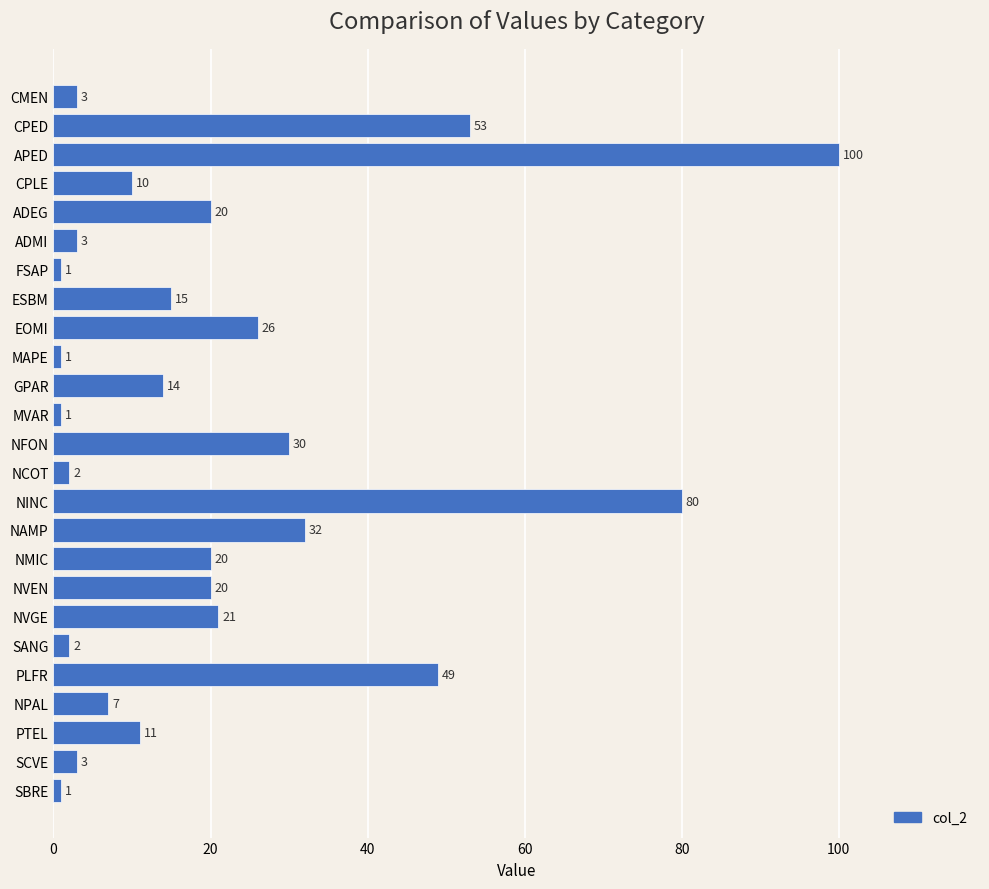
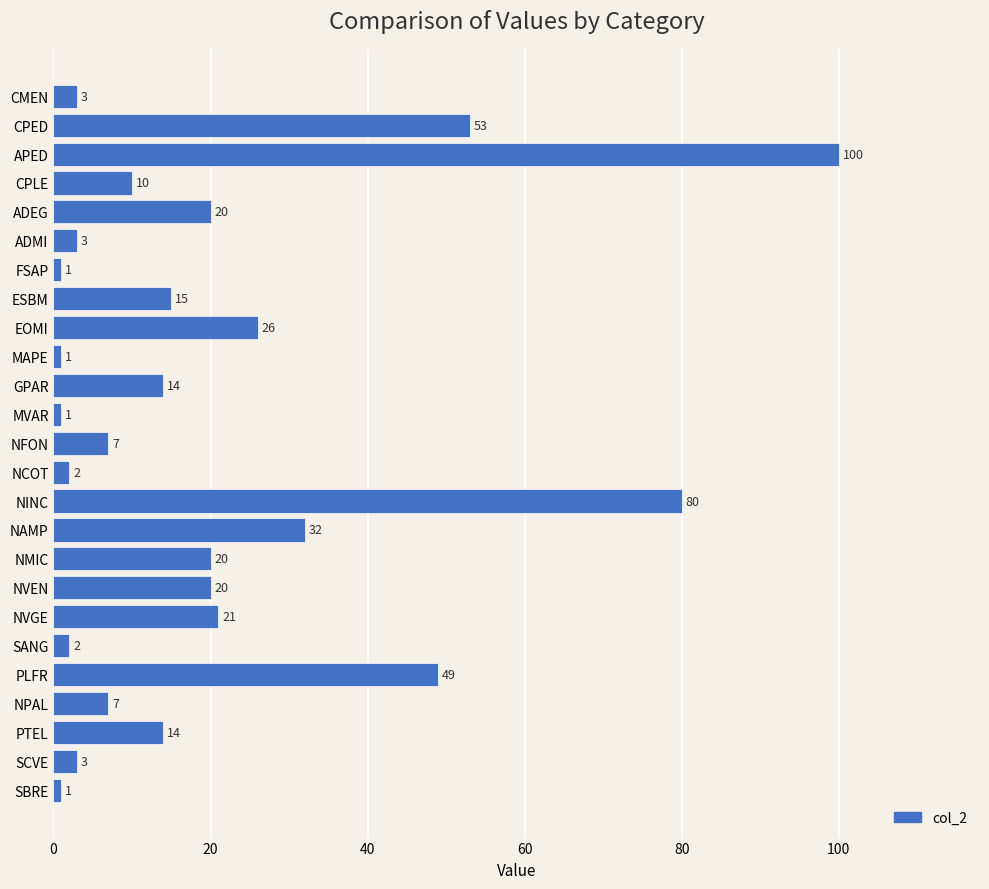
NFON: 30 -> 7
PTEL: 11 -> 14
